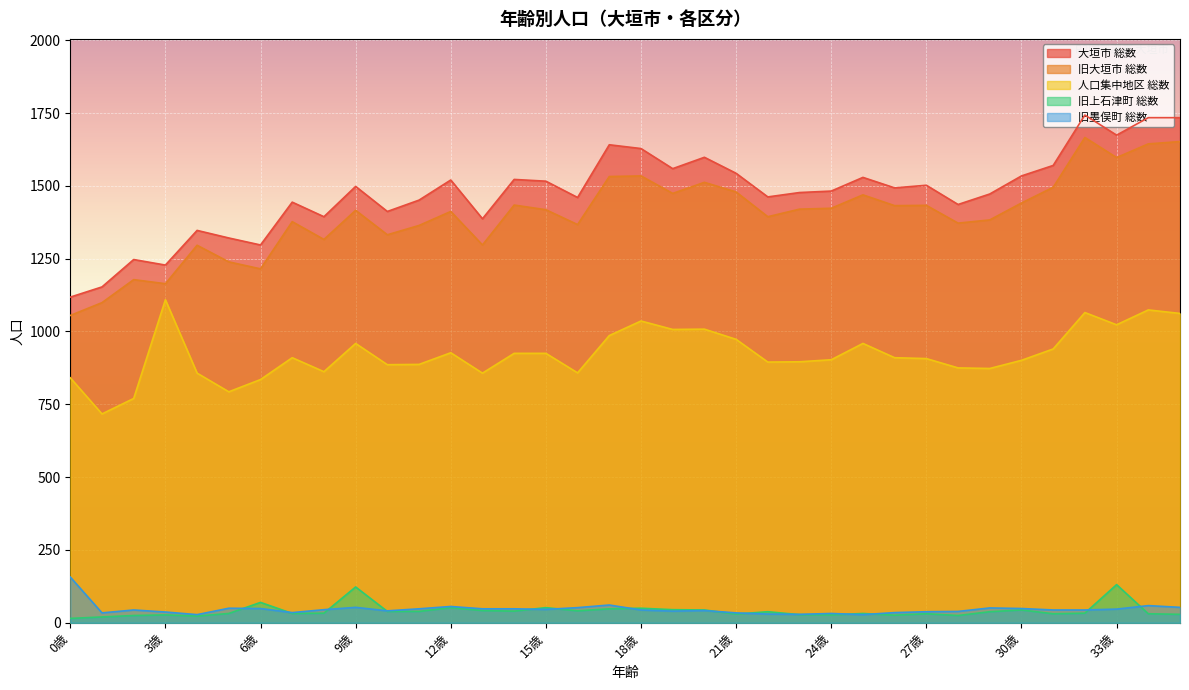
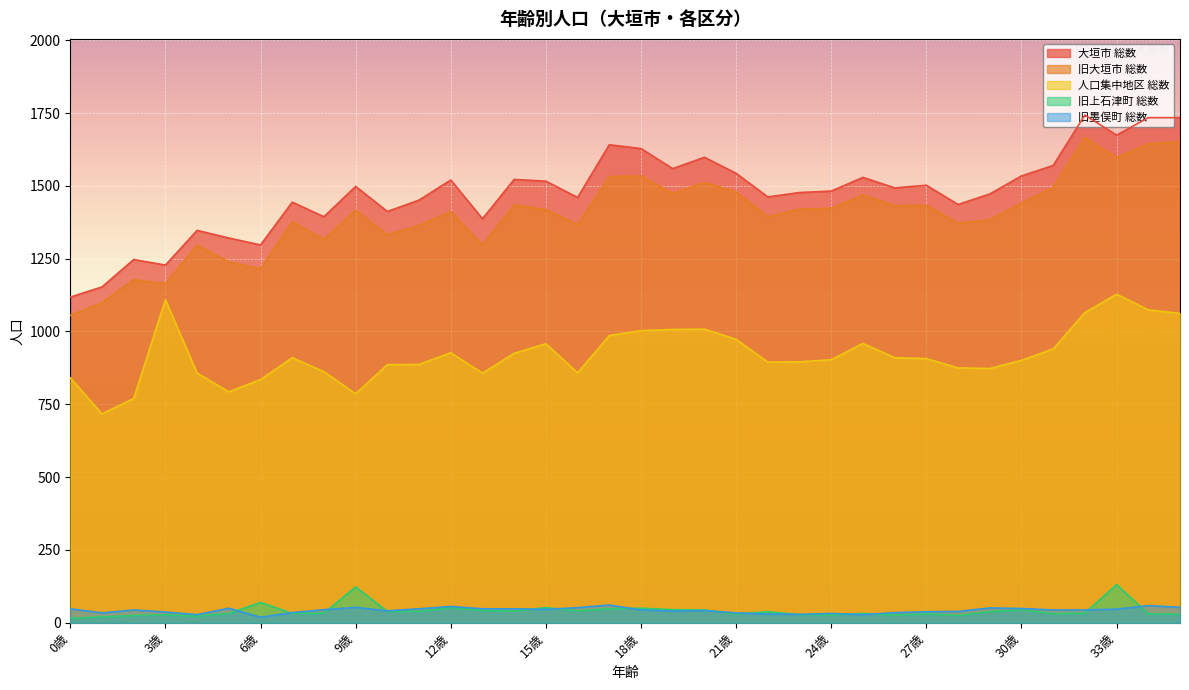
旧墨俣町 総数, 0歳: 160 -> 50
旧墨俣町 総数, 6歳: 50 -> 20
人口集中地区 総数, 9歳: 960 -> 790
人口集中地区 総数, 15歳: 930 -> 960
人口集中地区 総数, 18歳: 1040 -> 1000
人口集中地区 総数, 33歳: 1020 -> 1130
